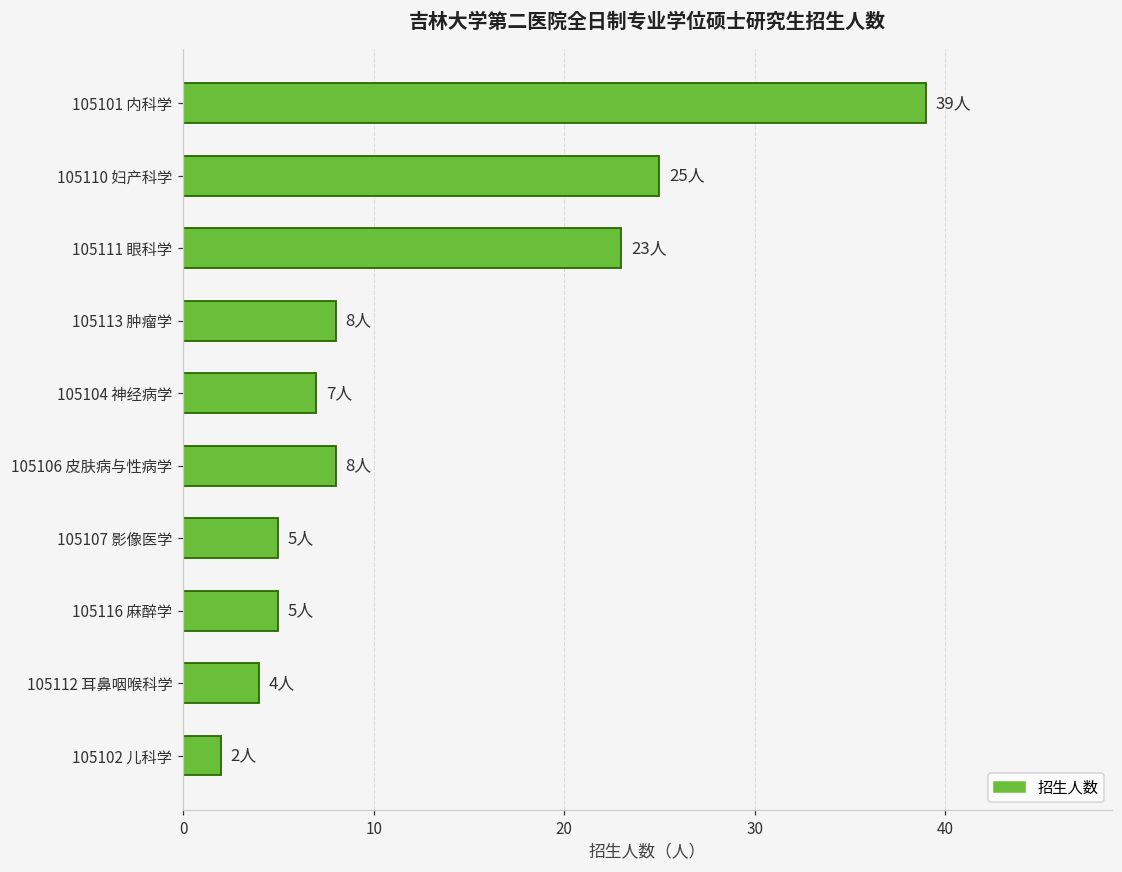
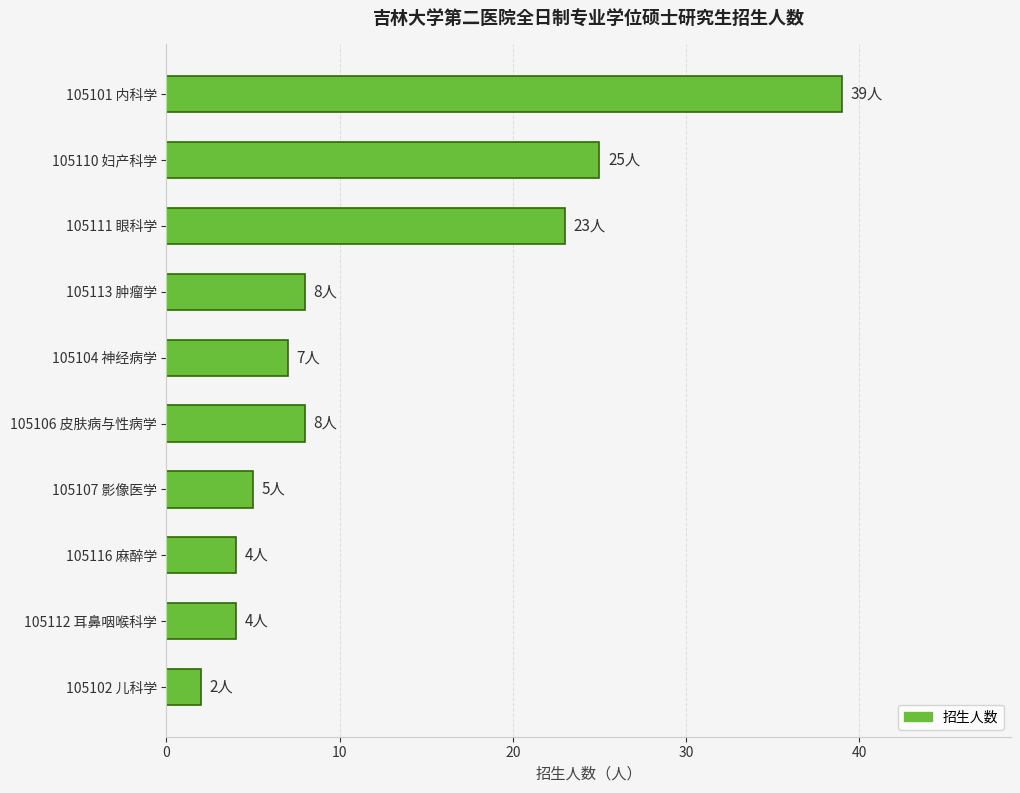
105116 麻醉学: 5人 -> 4人
